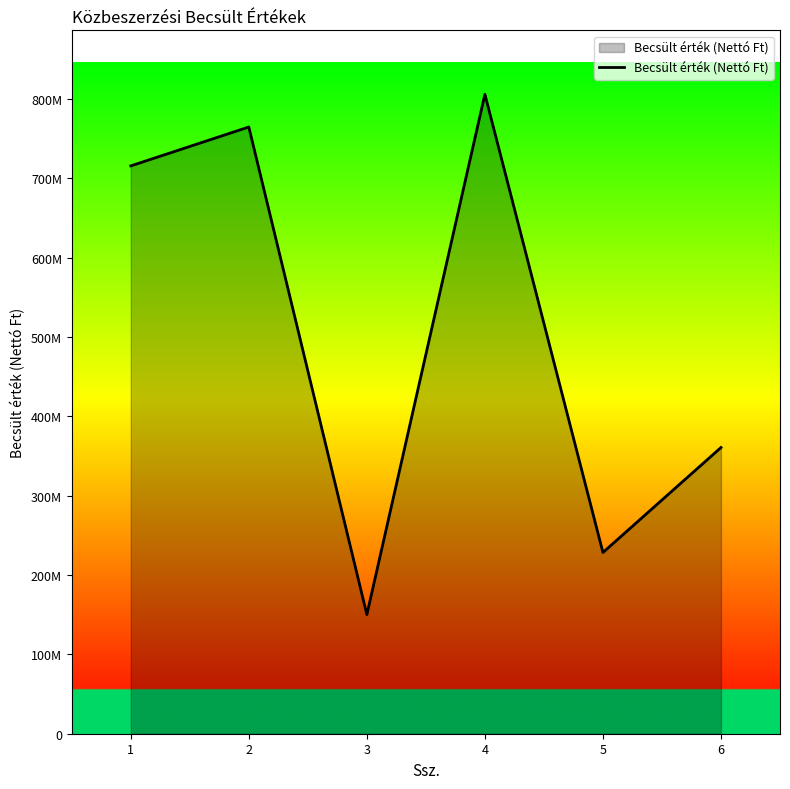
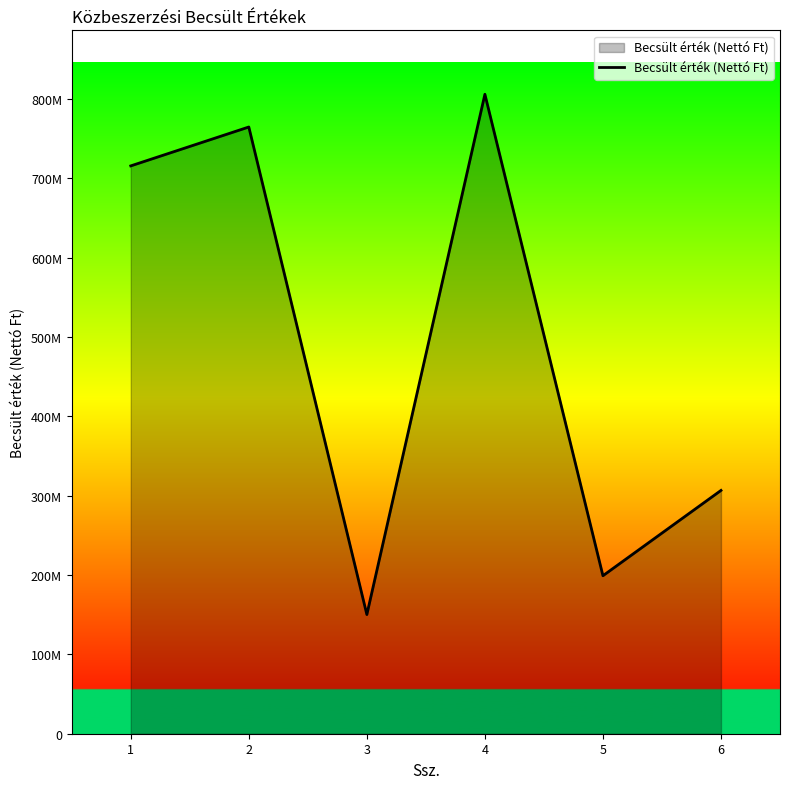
5: 230000000 -> 200000000
6: 360000000 -> 310000000
